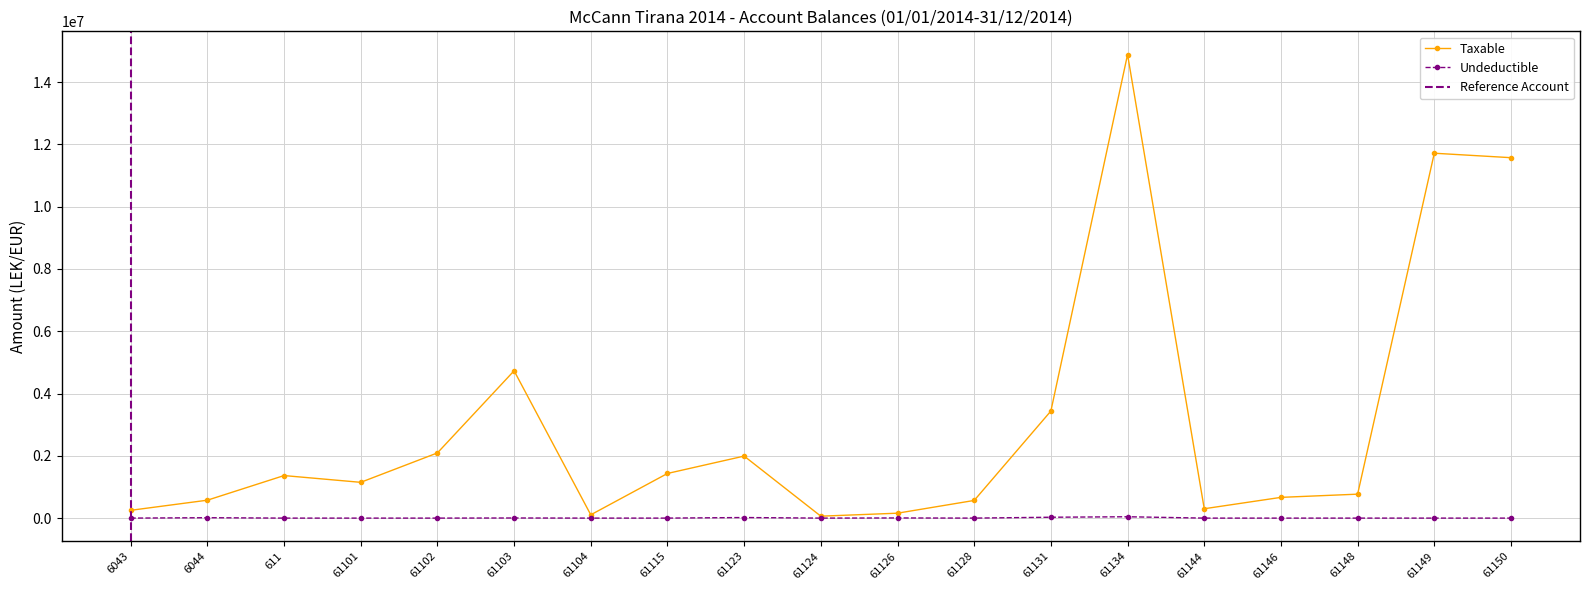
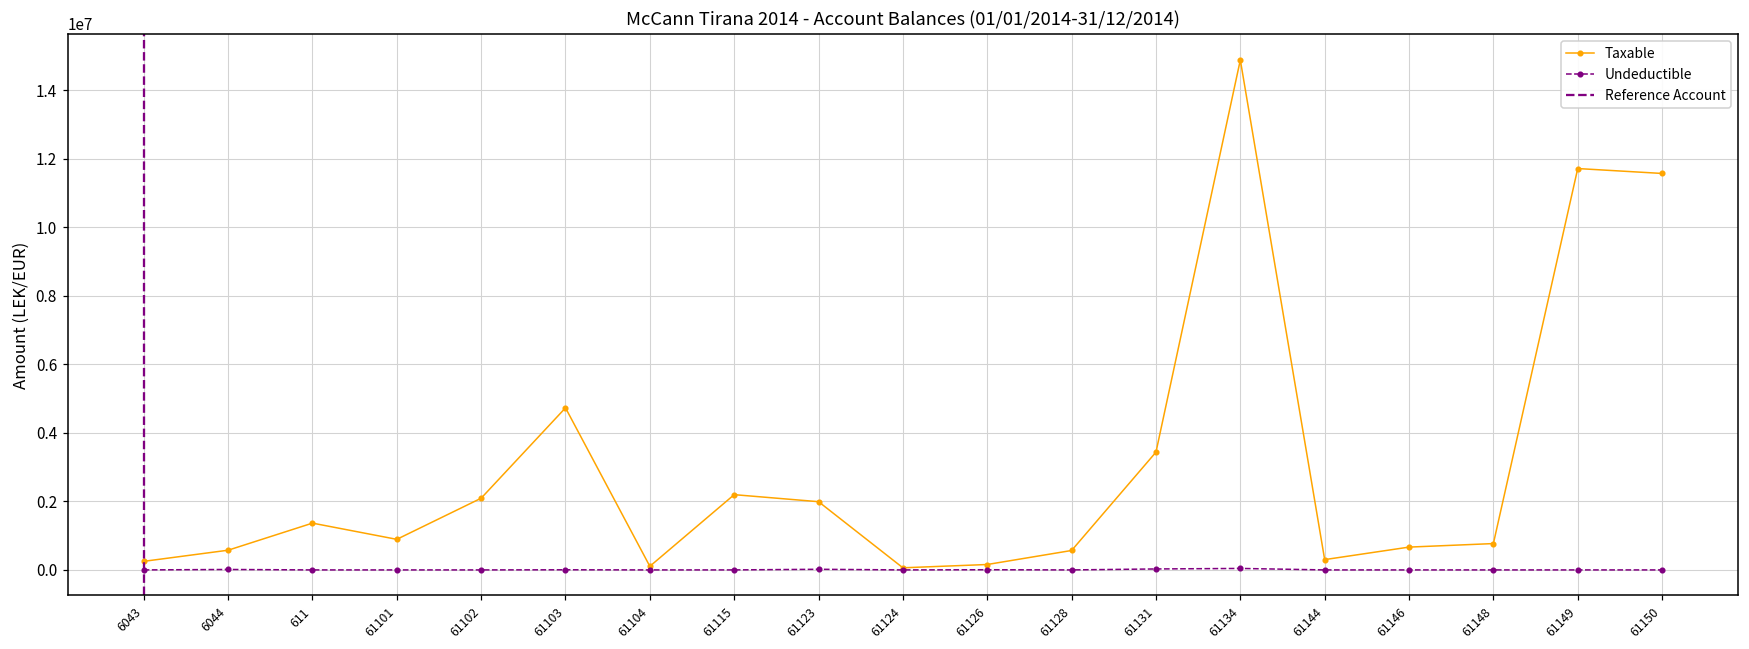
Taxable, 61101: 1100000 -> 900000
Taxable, 61115: 1400000 -> 2200000
